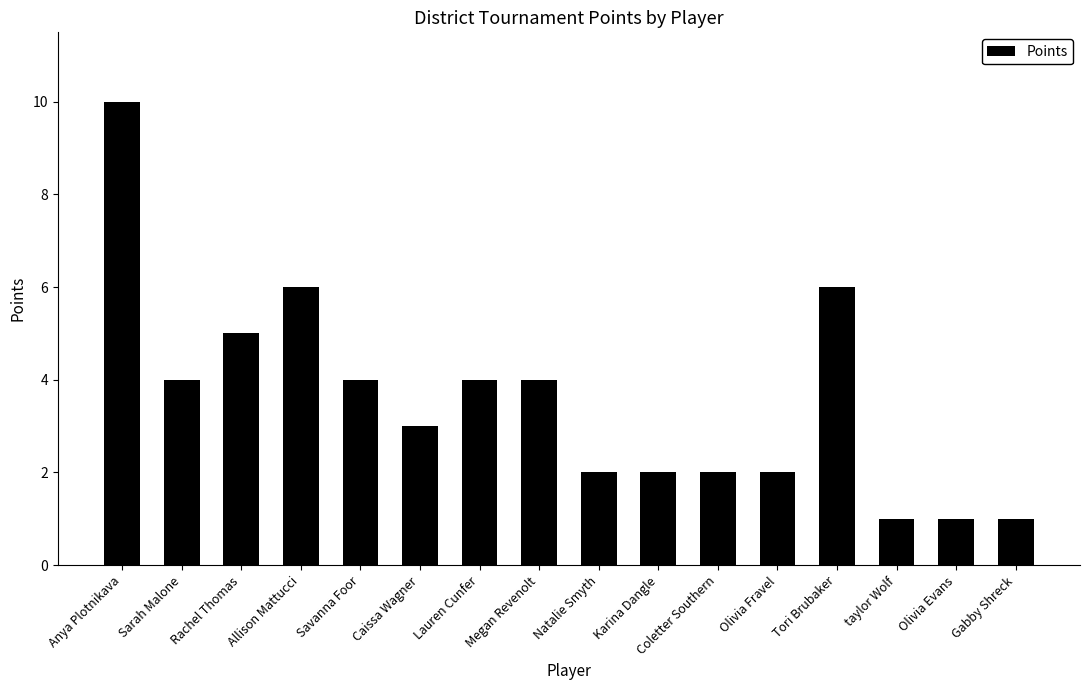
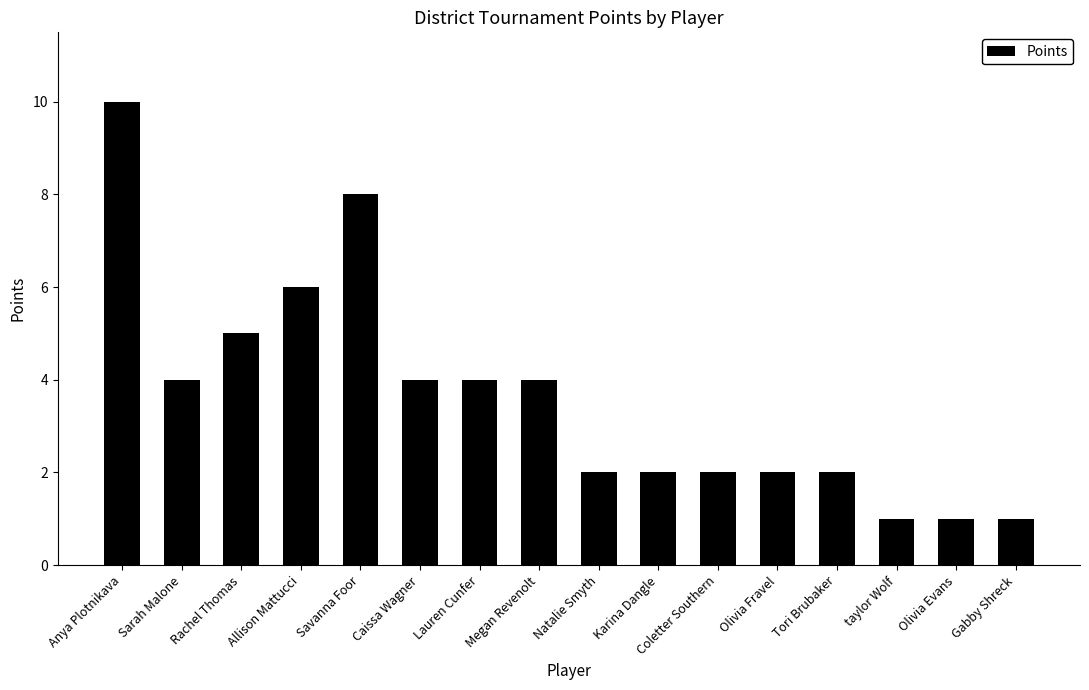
Savanna Foor: 4 -> 8
Caissa Wagner: 3 -> 4
Tori Brubaker: 6 -> 2
